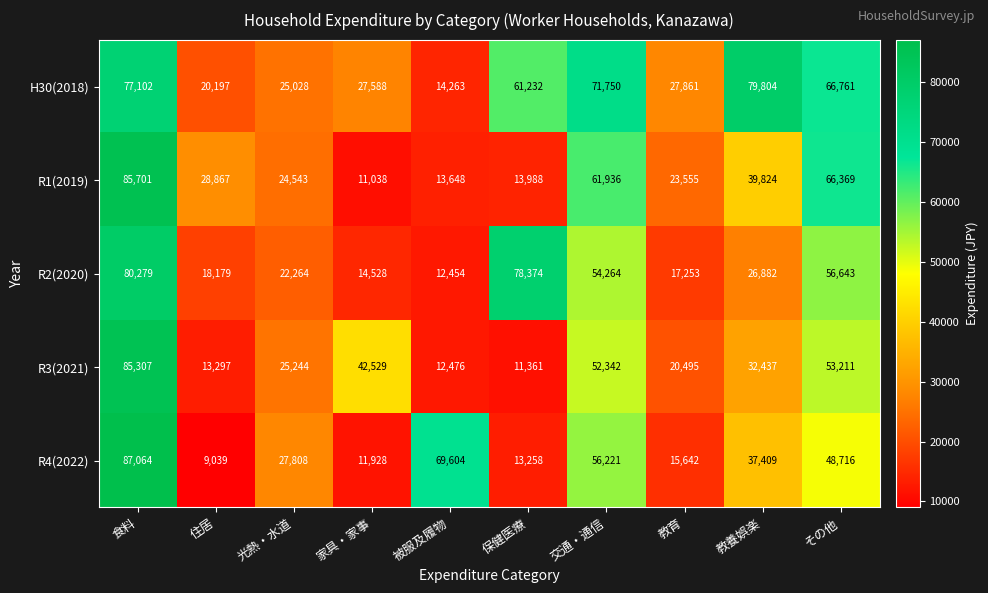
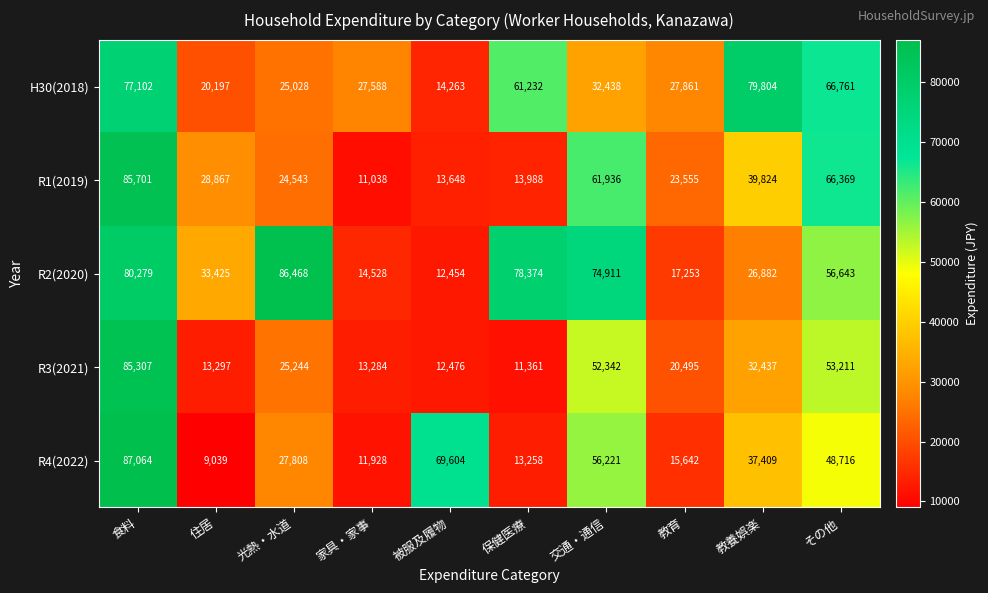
H30(2018), 交通・通信: 71,750 -> 32,438
R2(2020), 住居: 18,179 -> 33,425
R2(2020), 光熱・水道: 22,264 -> 86,468
R2(2020), 交通・通信: 54,264 -> 74,911
R3(2021), 家具・家事: 42,529 -> 13,284
